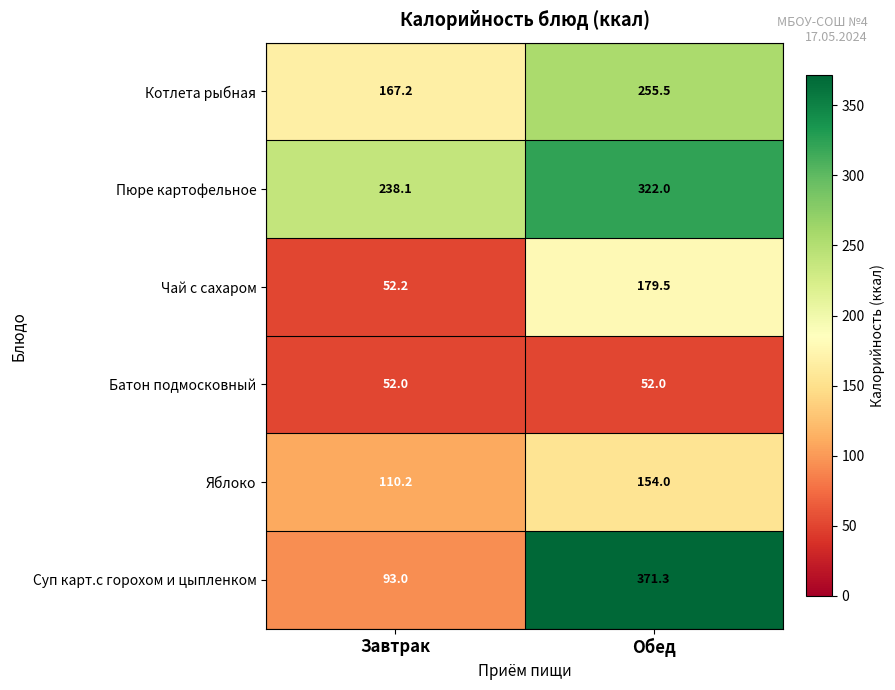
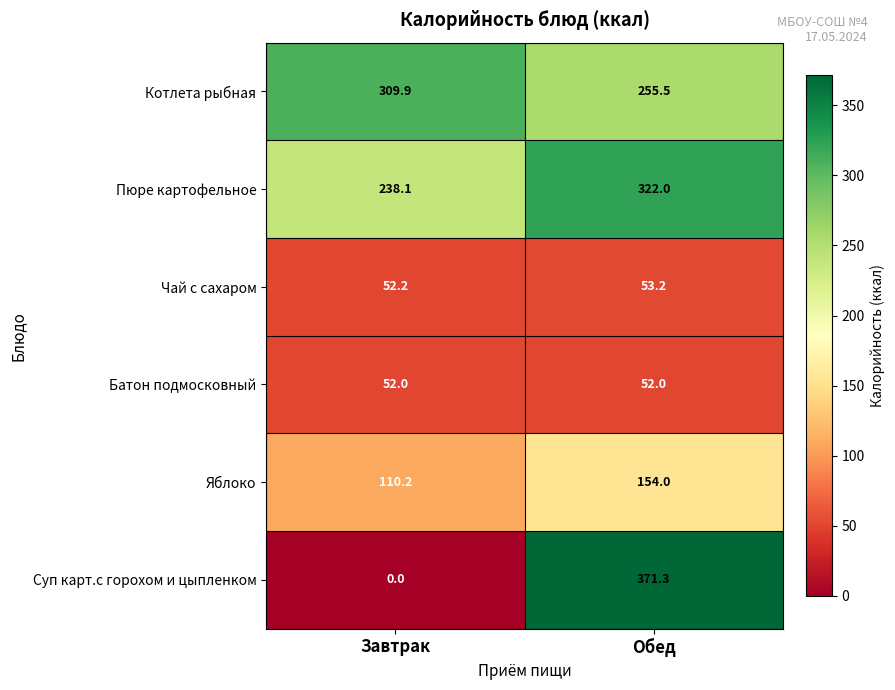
Котлета рыбная, Завтрак: 167.2 -> 309.9
Чай с сахаром, Обед: 179.5 -> 53.2
Суп карт.с горохом и цыпленком, Завтрак: 93.0 -> 0.0
